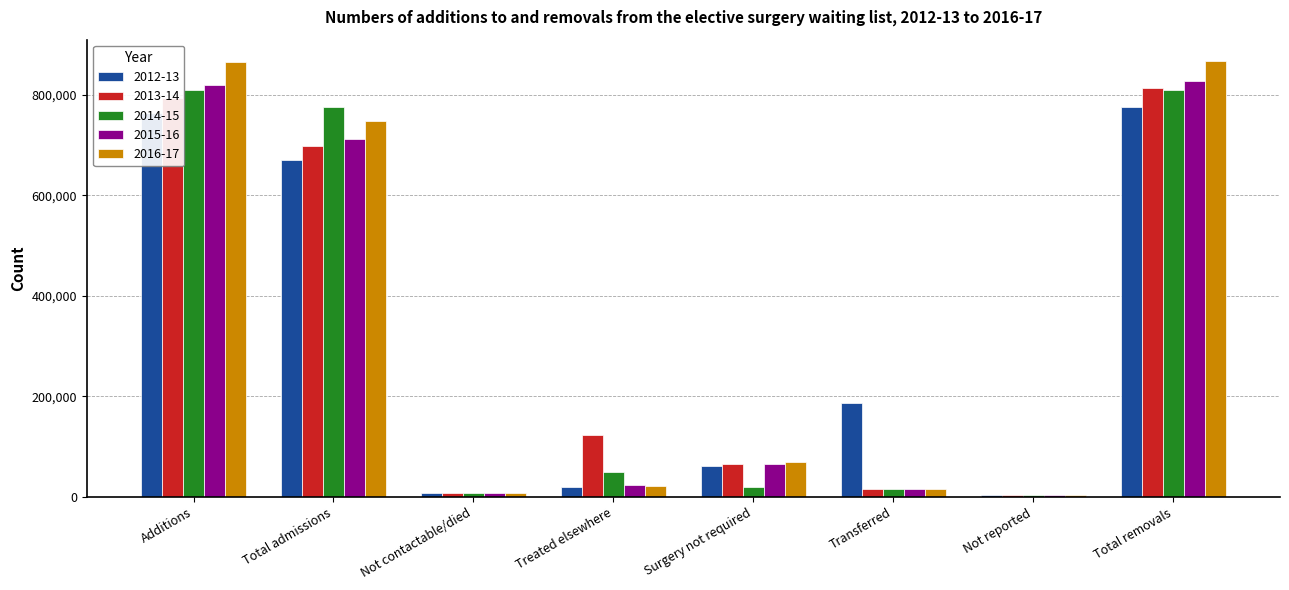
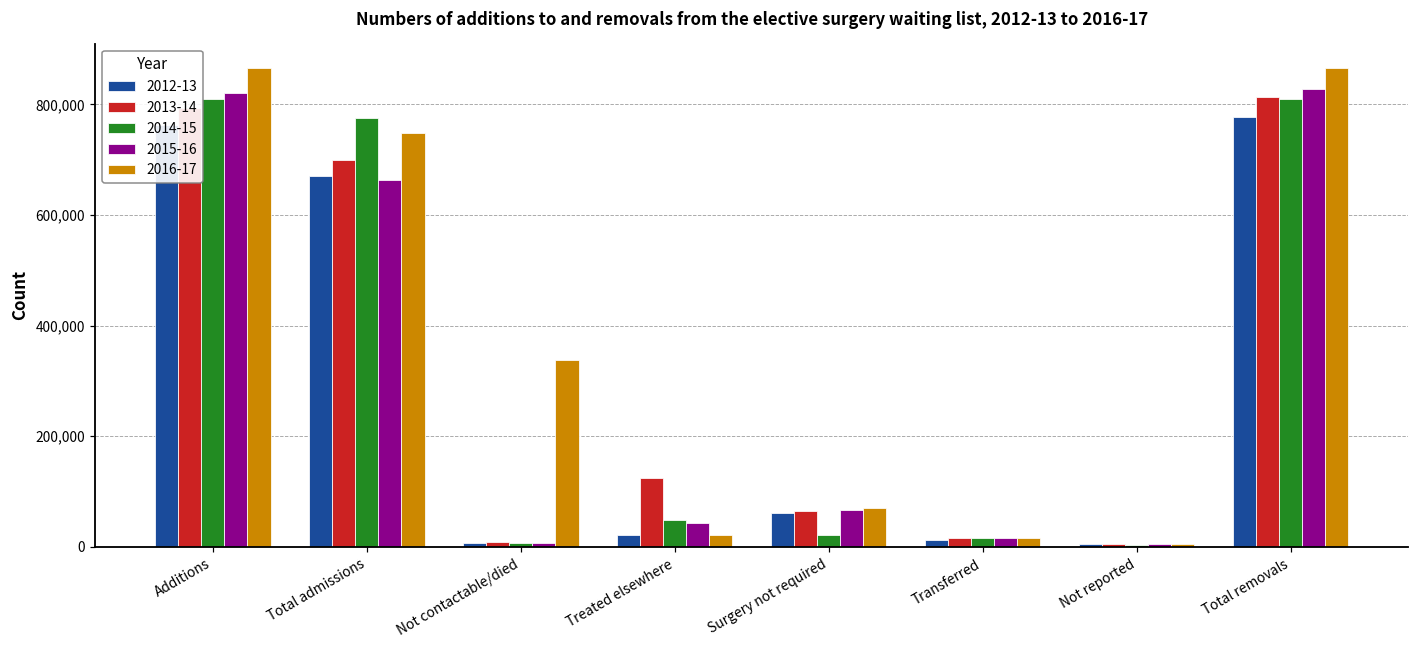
2015-16, Total admissions: 710,000 -> 660,000
2016-17, Not contactable/died: 10,000 -> 340,000
2015-16, Treated elsewhere: 20,000 -> 40,000
2012-13, Transferred: 190,000 -> 10,000
